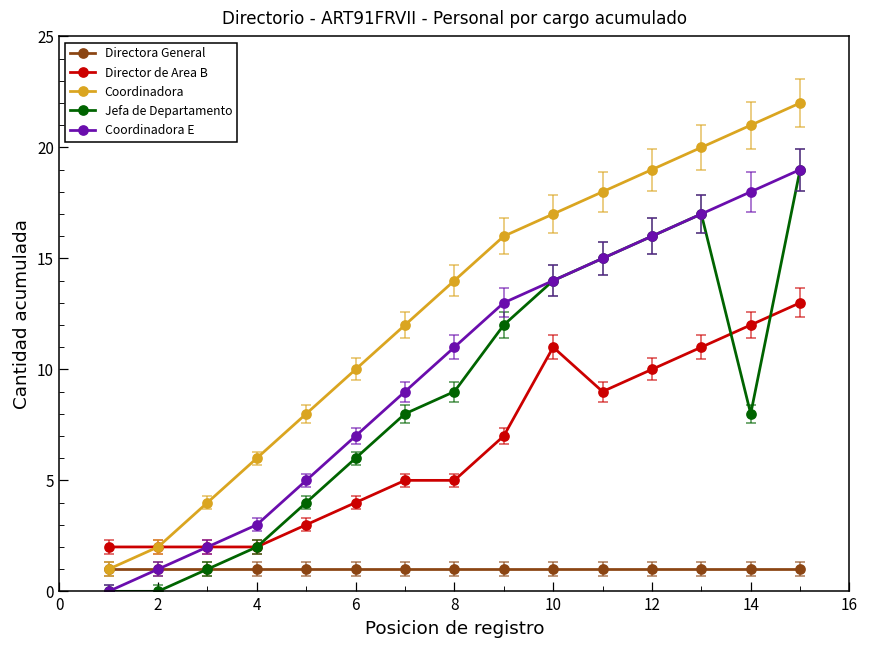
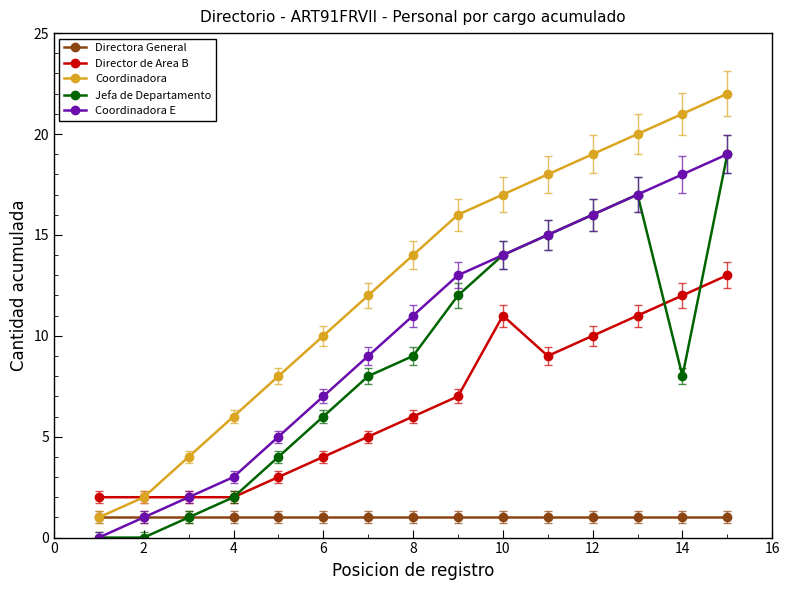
Director de Area B, 8: 5 -> 6
